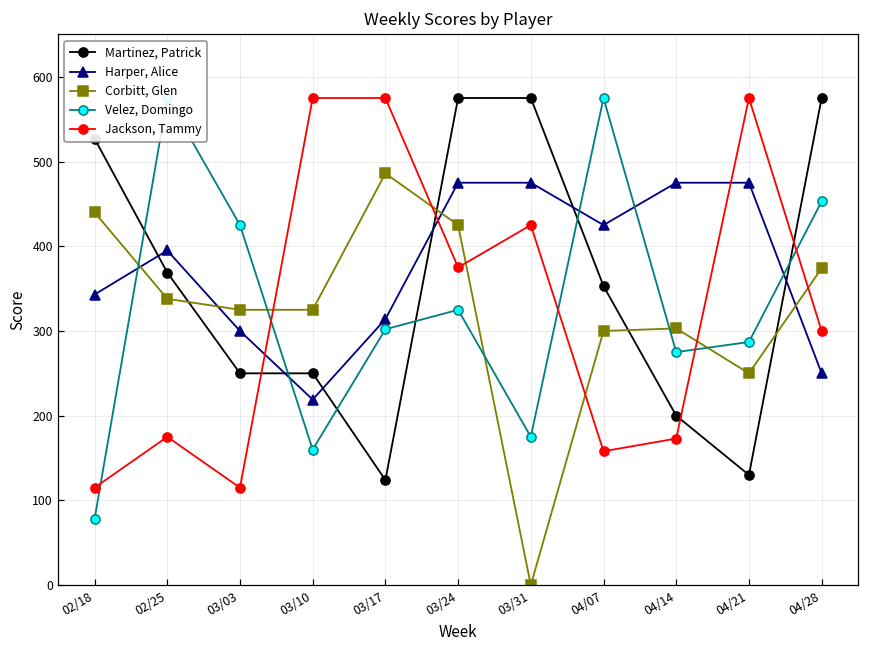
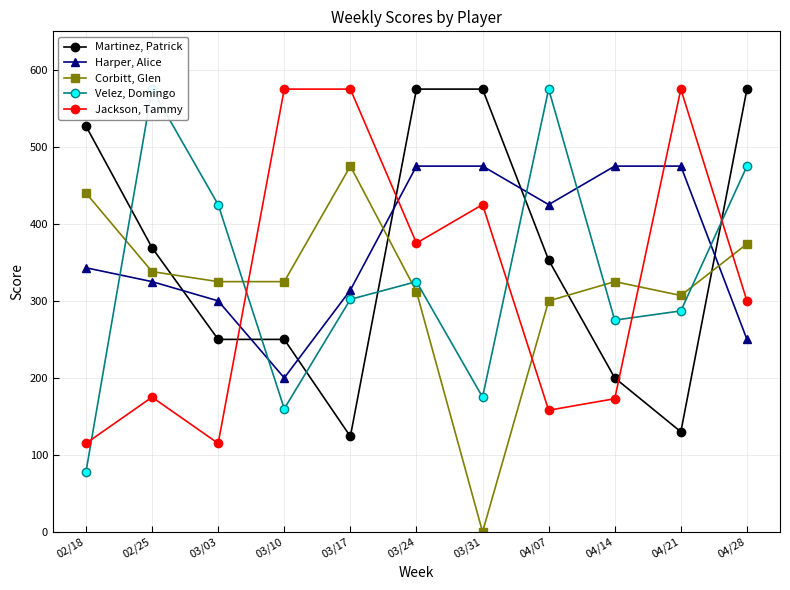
Harper, Alice, 02/25: 400 -> 330
Harper, Alice, 03/10: 220 -> 200
Corbitt, Glen, 03/17: 490 -> 480
Corbitt, Glen, 03/24: 430 -> 310
Corbitt, Glen, 04/14: 300 -> 330
Corbitt, Glen, 04/21: 250 -> 310
Velez, Domingo, 04/28: 450 -> 480
